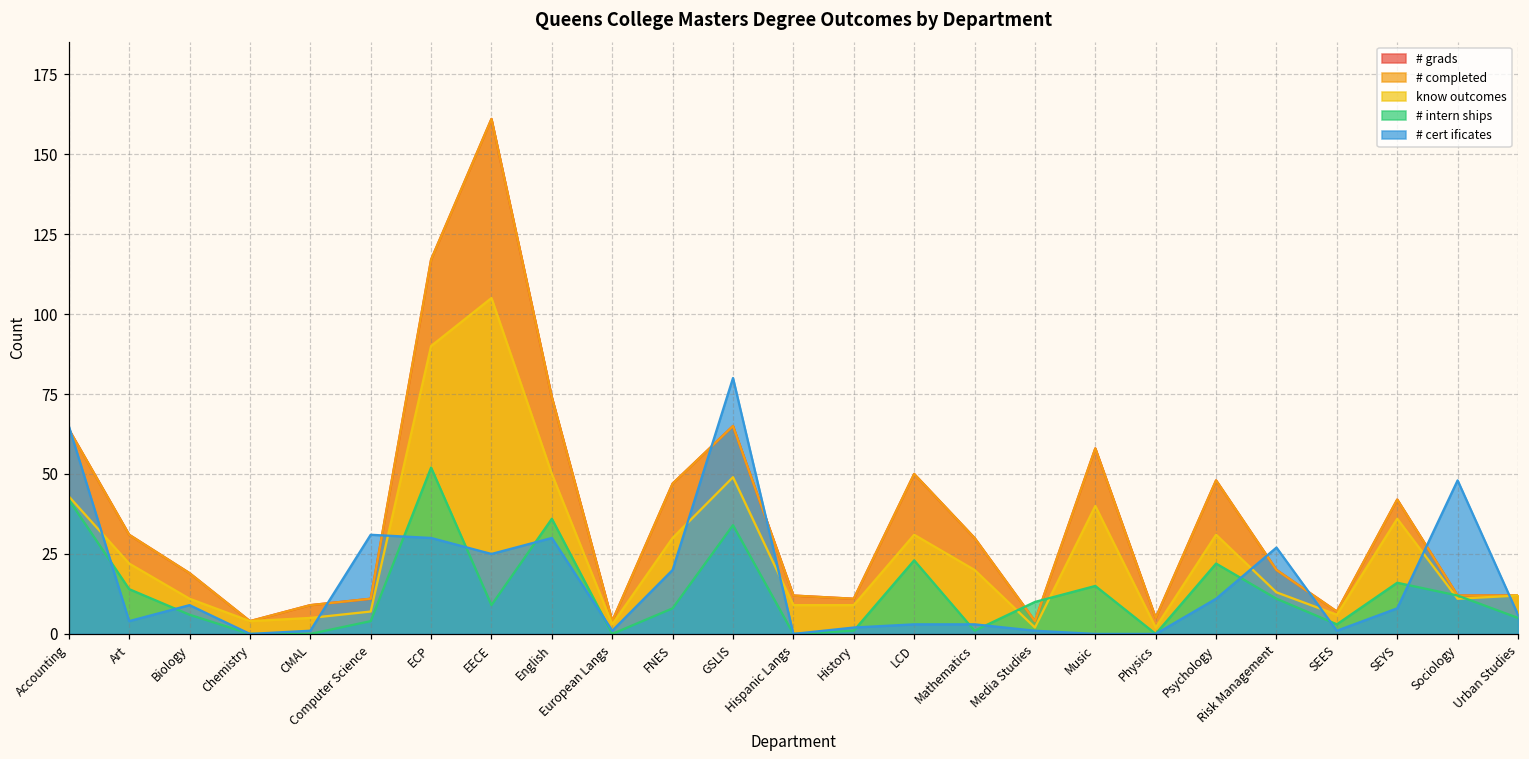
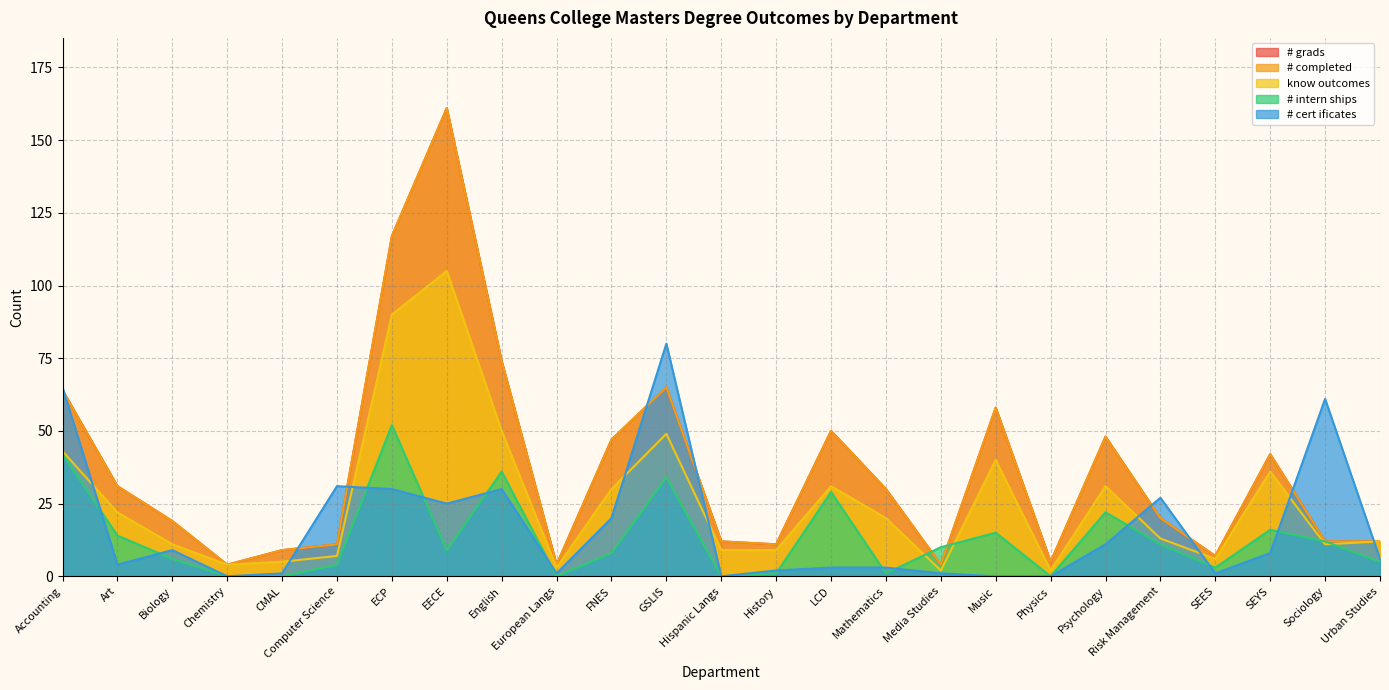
# intern ships, LCD: 23 -> 29
# cert ificates, Sociology: 48 -> 61
